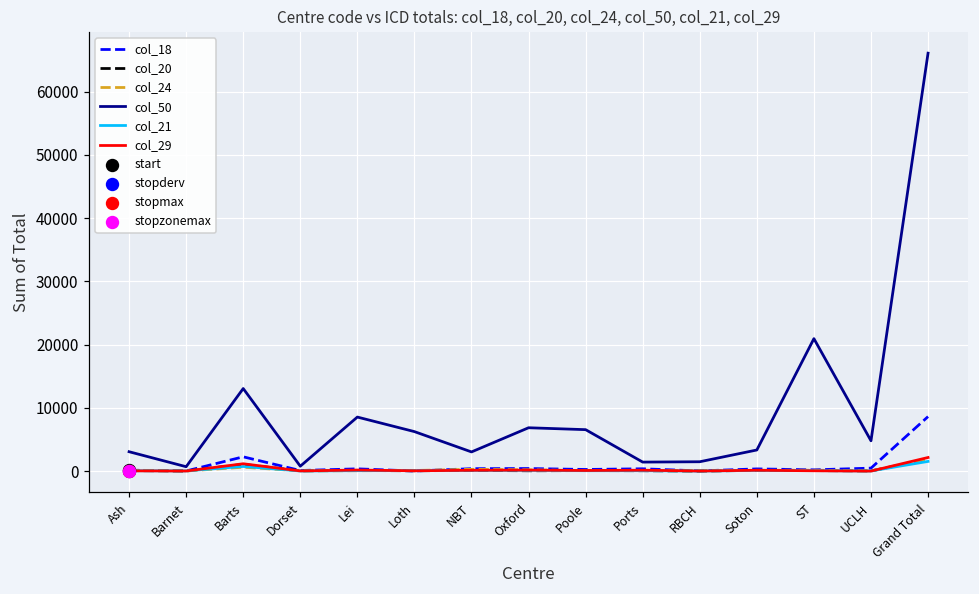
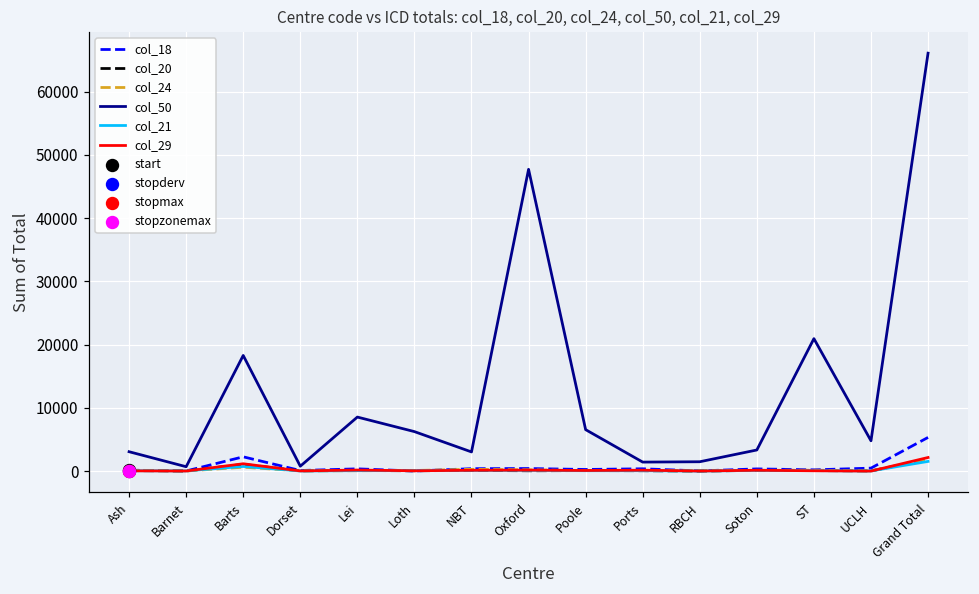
col_50, Barts: 13000 -> 18000
col_50, Oxford: 7000 -> 48000
col_18, Grand Total: 9000 -> 5000
